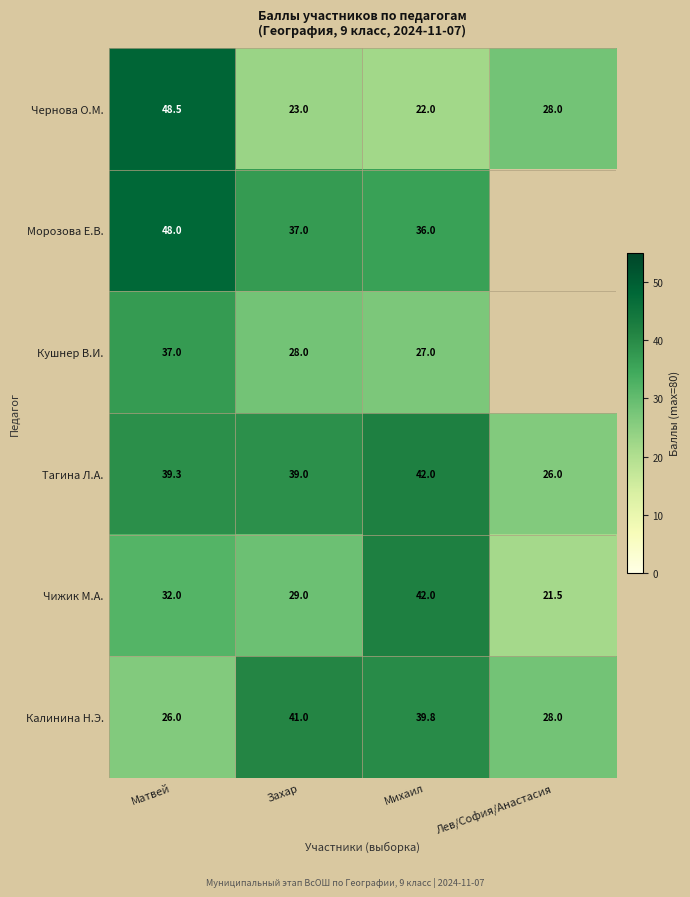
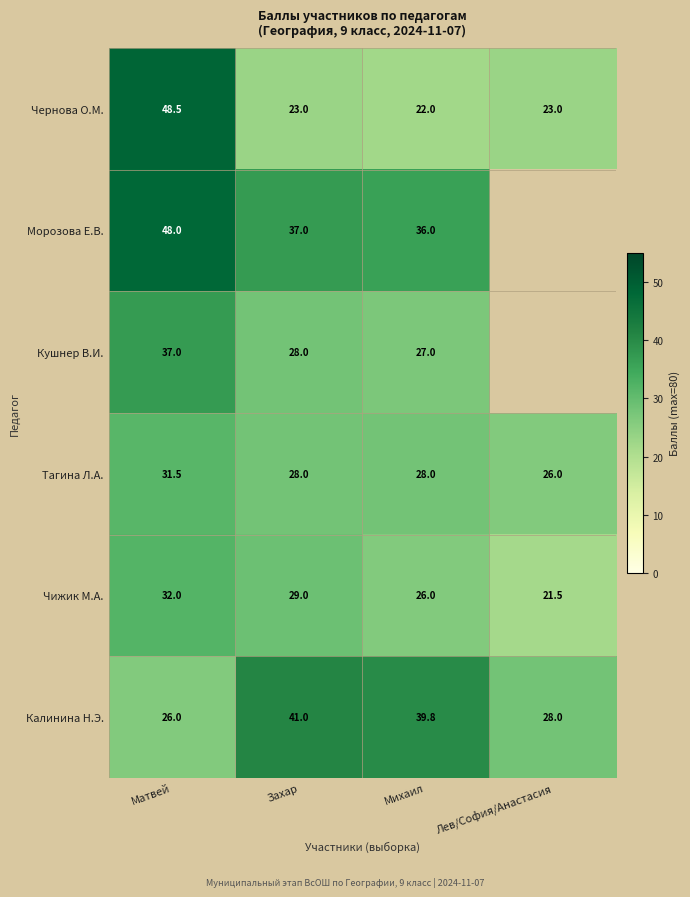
Чернова О.М., Лев/София/Анастасия: 28.0 -> 23.0
Тагина Л.А., Матвей: 39.3 -> 31.5
Тагина Л.А., Захар: 39.0 -> 28.0
Тагина Л.А., Михаил: 42.0 -> 28.0
Чижик М.А., Михаил: 42.0 -> 26.0
